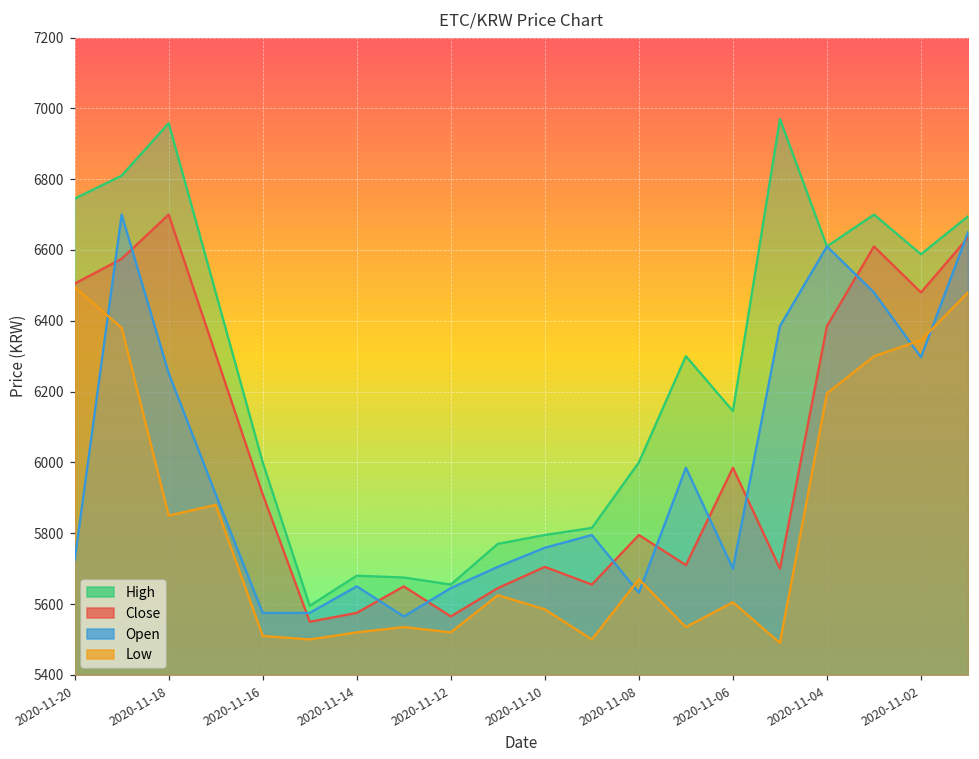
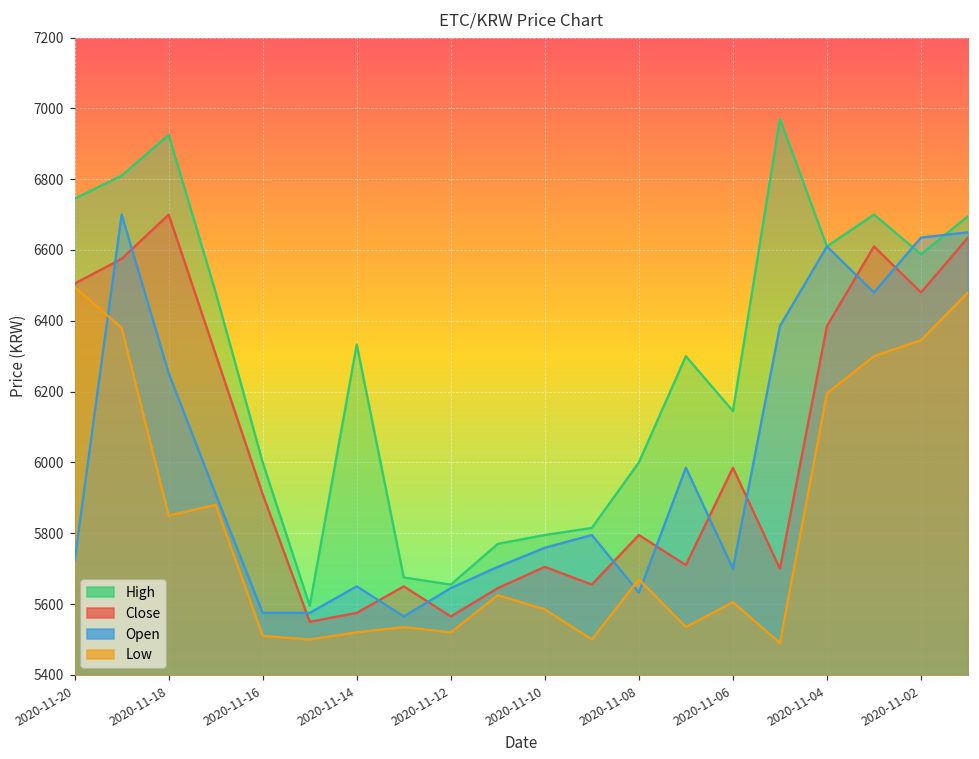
High, 2020-11-18: 6960 -> 6930
High, 2020-11-14: 5680 -> 6330
Open, 2020-11-02: 6300 -> 6640
